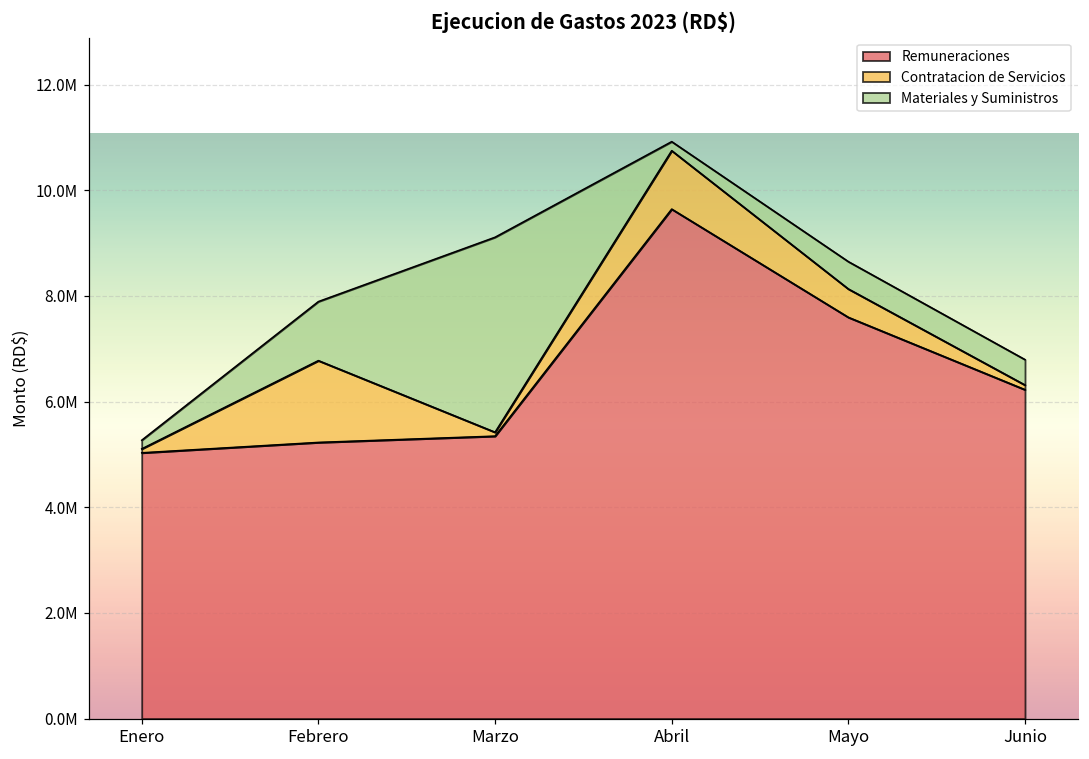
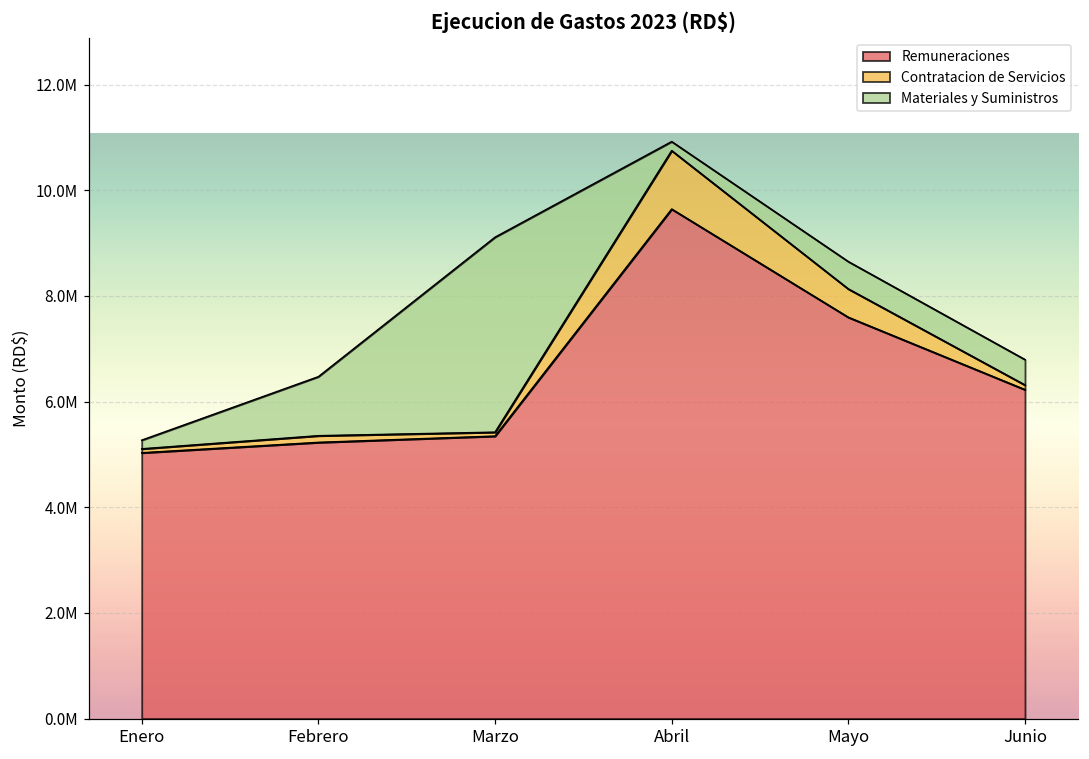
Contratacion de Servicios, Febrero: 1500000 -> 100000
